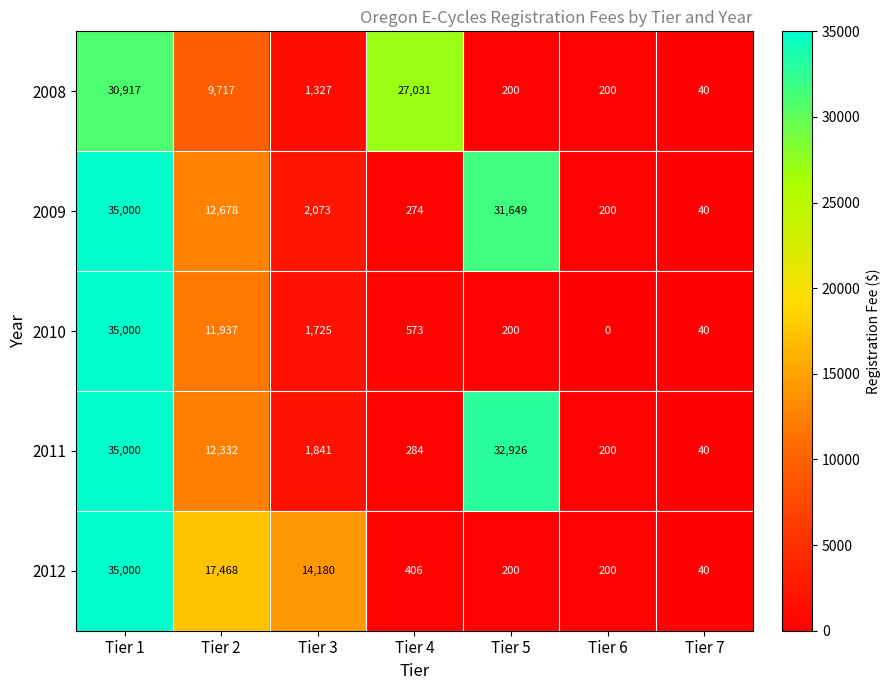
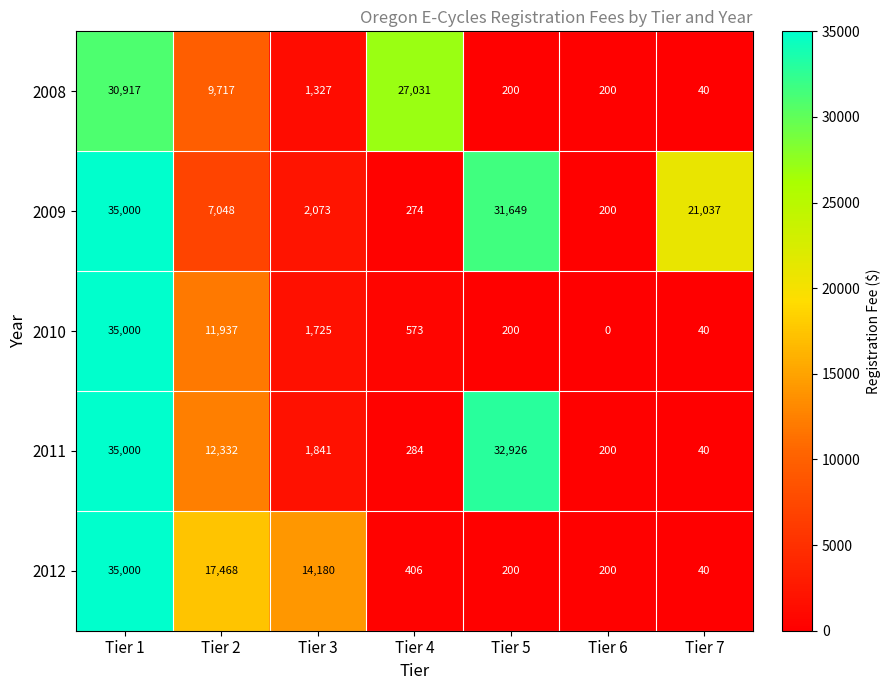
2009, Tier 2: 12,678 -> 7,048
2009, Tier 7: 40 -> 21,037
